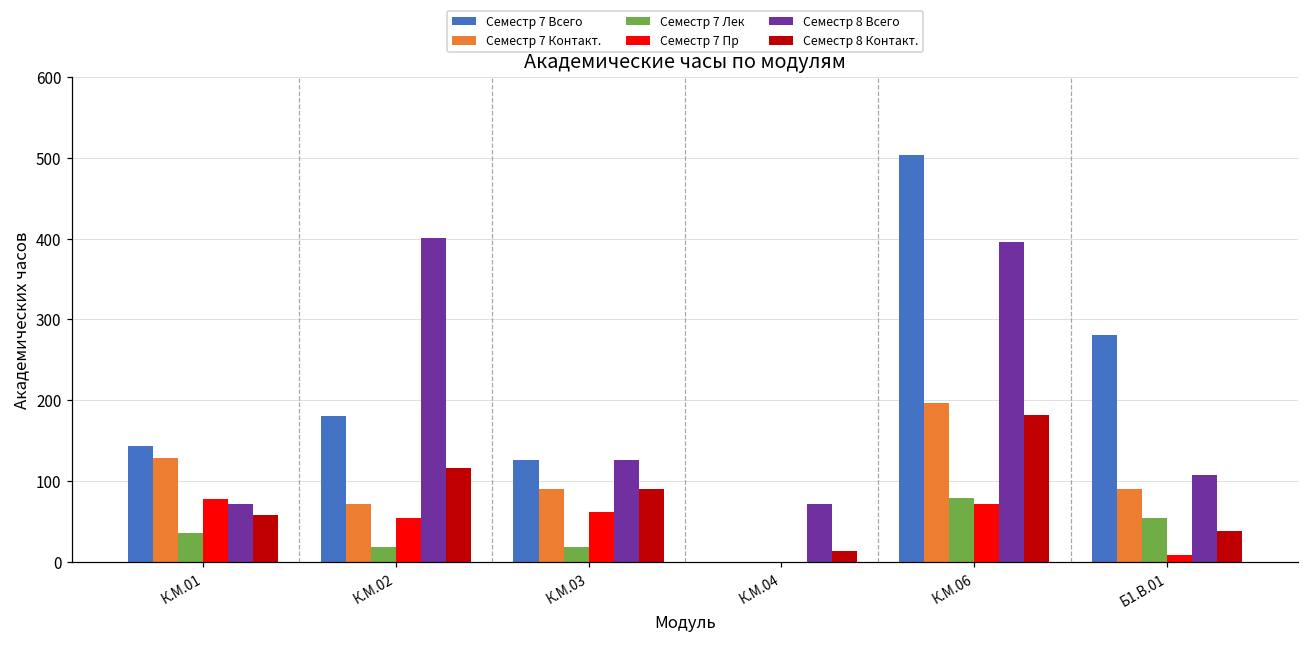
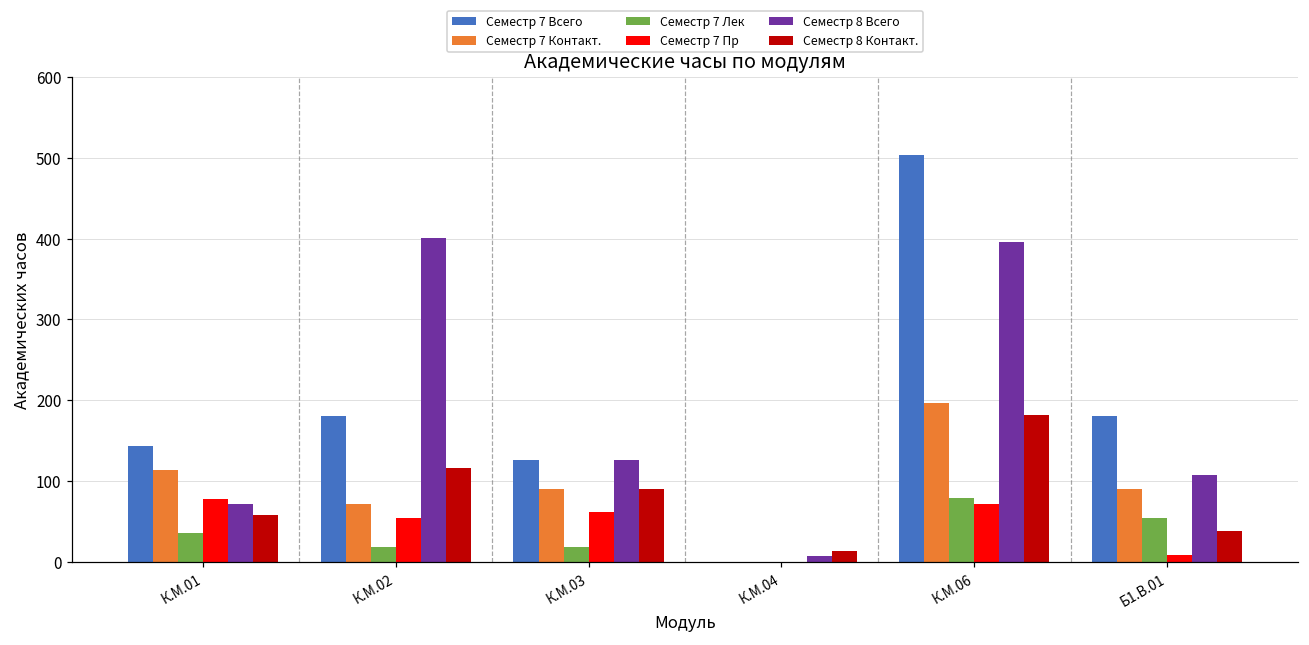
Семестр 7 Контакт., К.М.01: 130 -> 110
Семестр 8 Всего, К.М.04: 70 -> 10
Семестр 7 Всего, Б1.В.01: 280 -> 180
